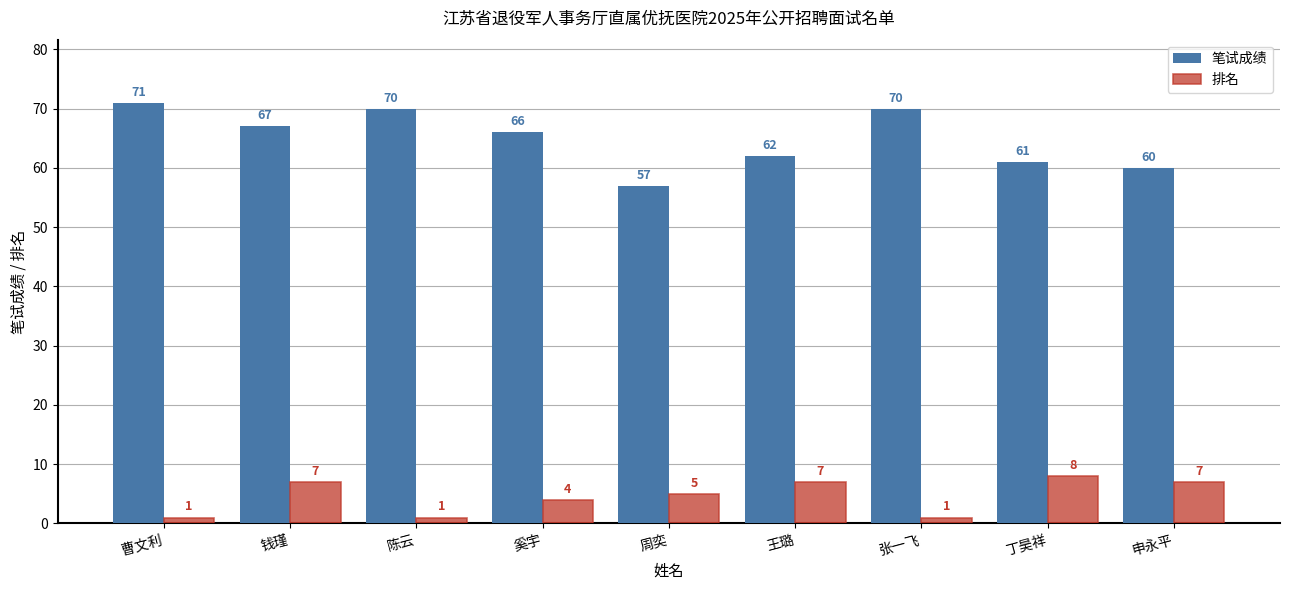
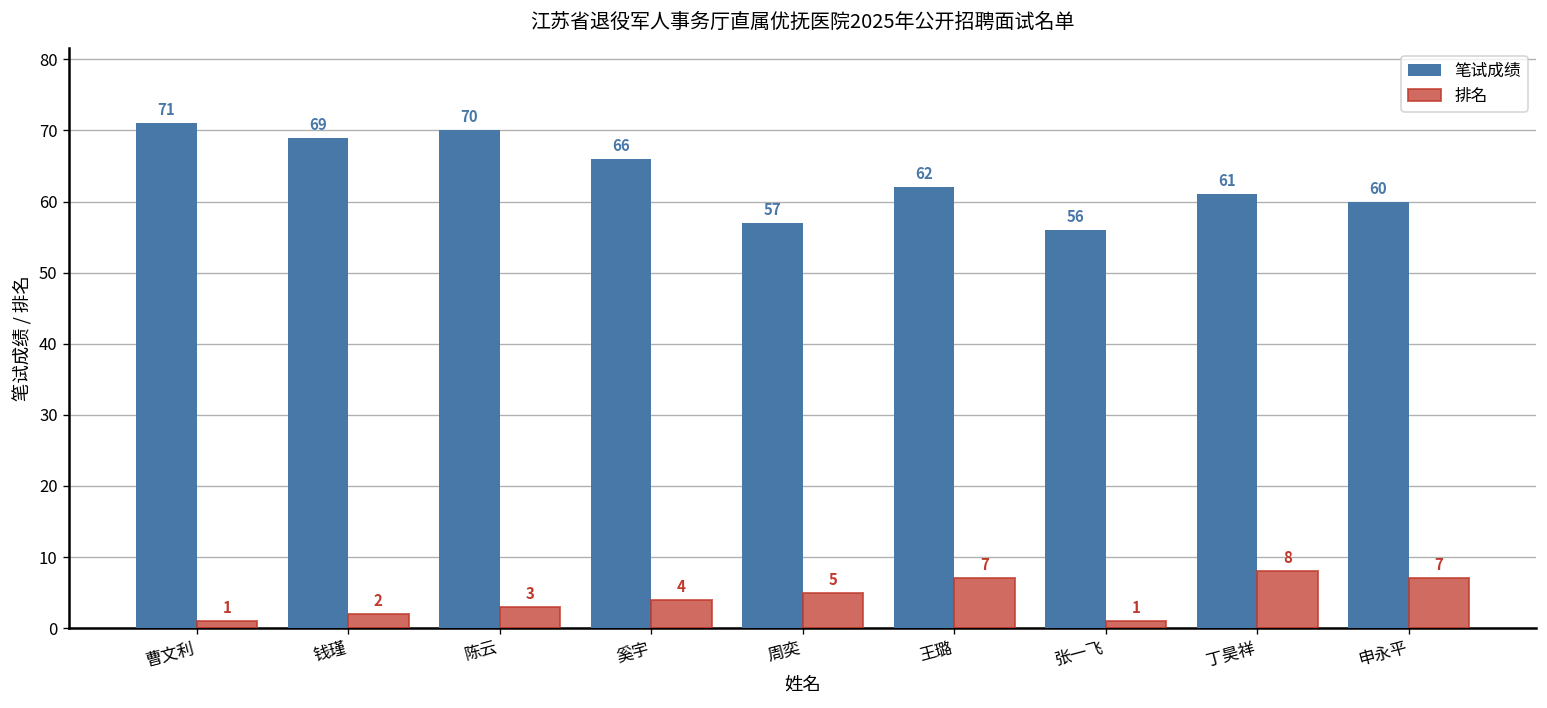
笔试成绩, 钱瑾: 67 -> 69
排名, 钱瑾: 7 -> 2
排名, 陈云: 1 -> 3
笔试成绩, 张一飞: 70 -> 56
